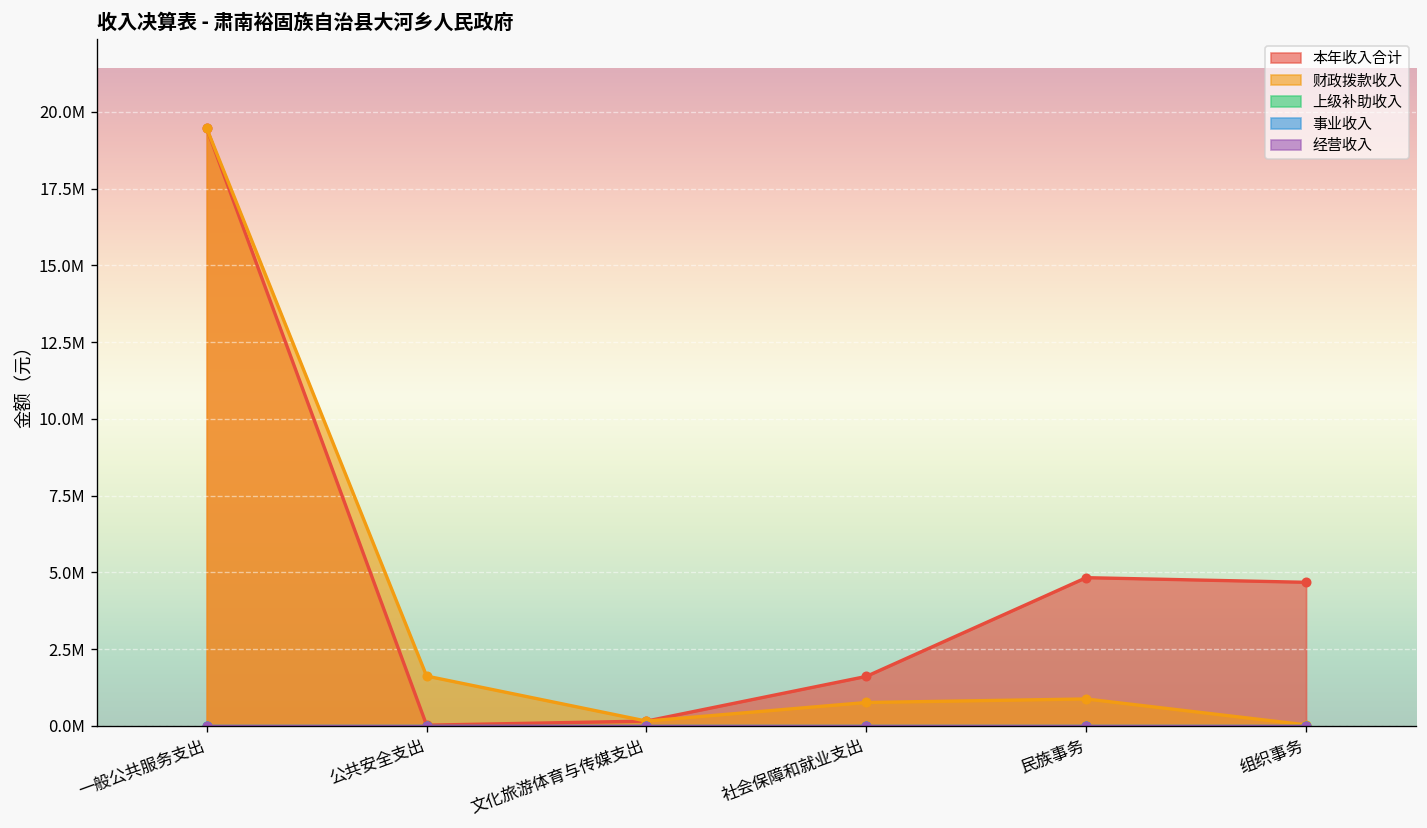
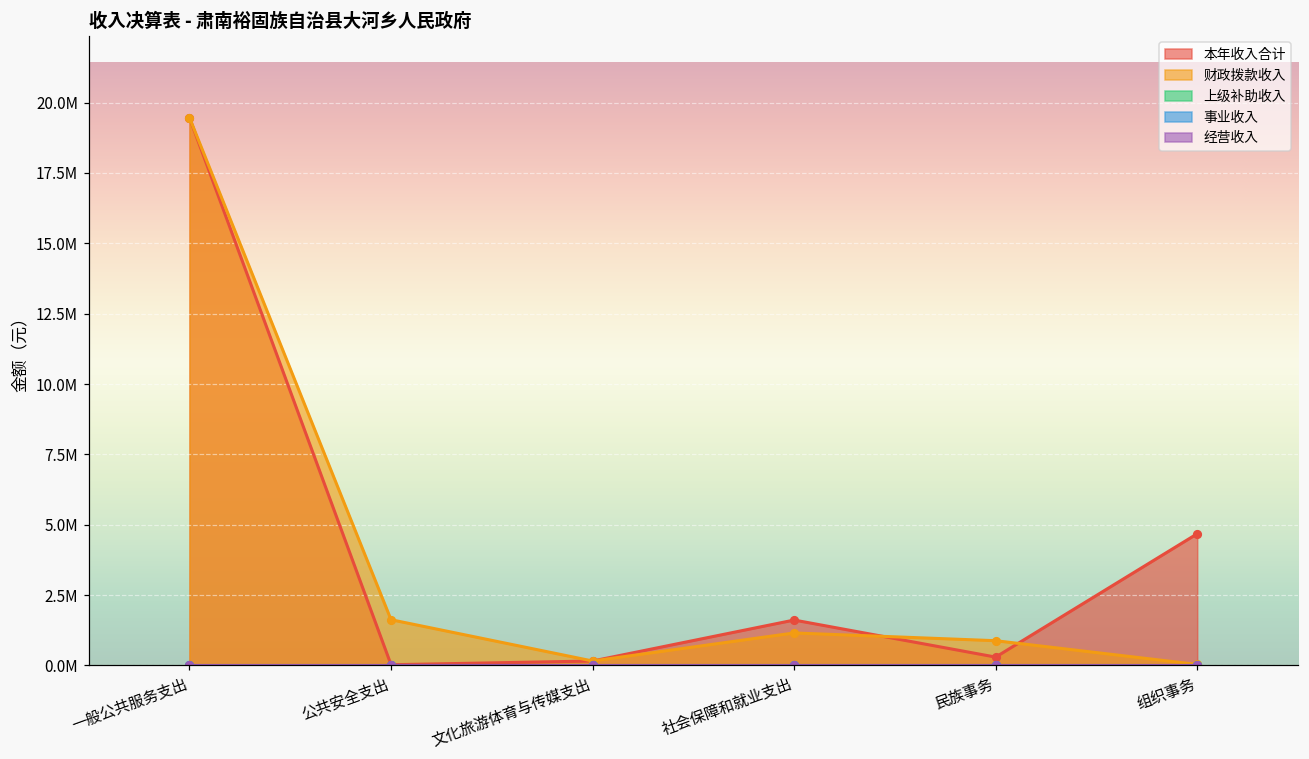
财政拨款收入, 社会保障和就业支出: 800000 -> 1200000
本年收入合计, 民族事务: 4800000 -> 300000
